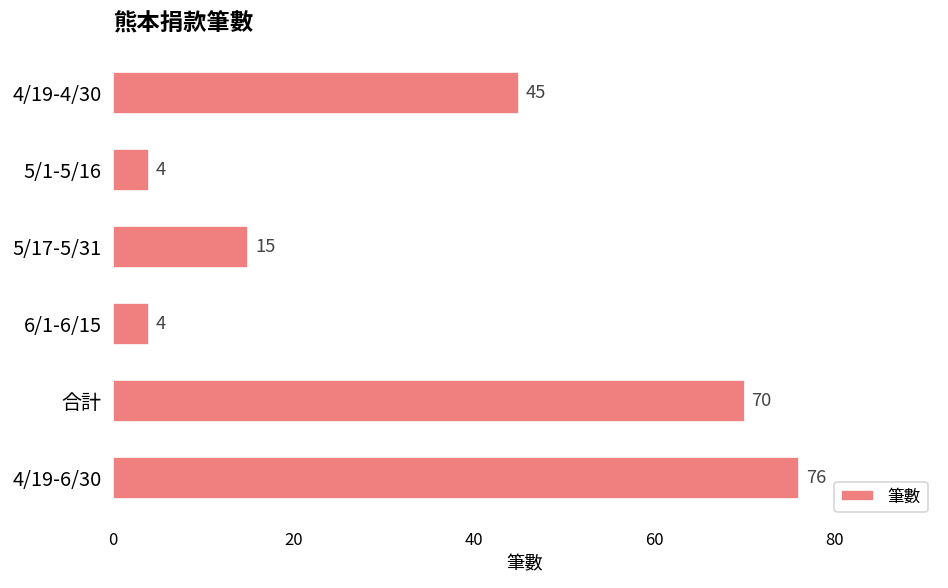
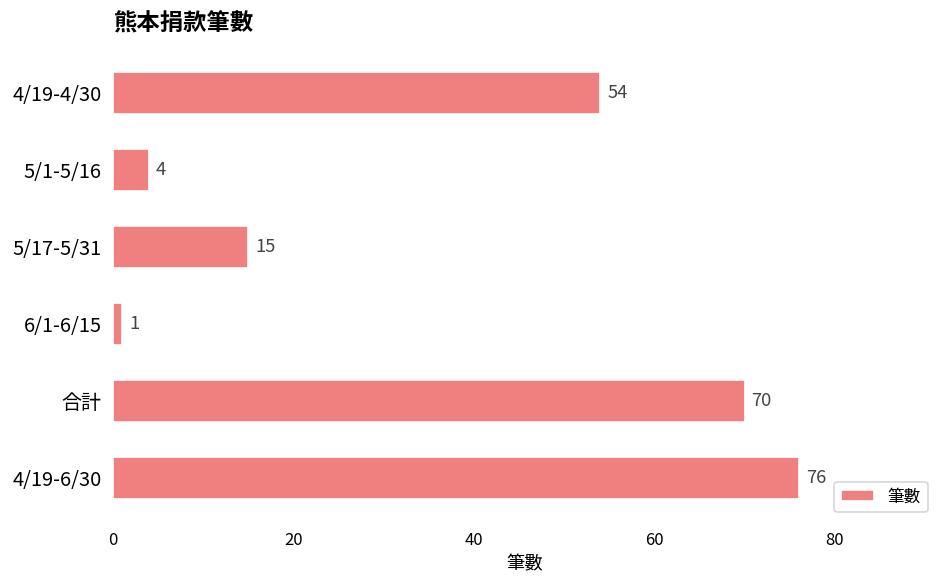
4/19-4/30: 45 -> 54
6/1-6/15: 4 -> 1
